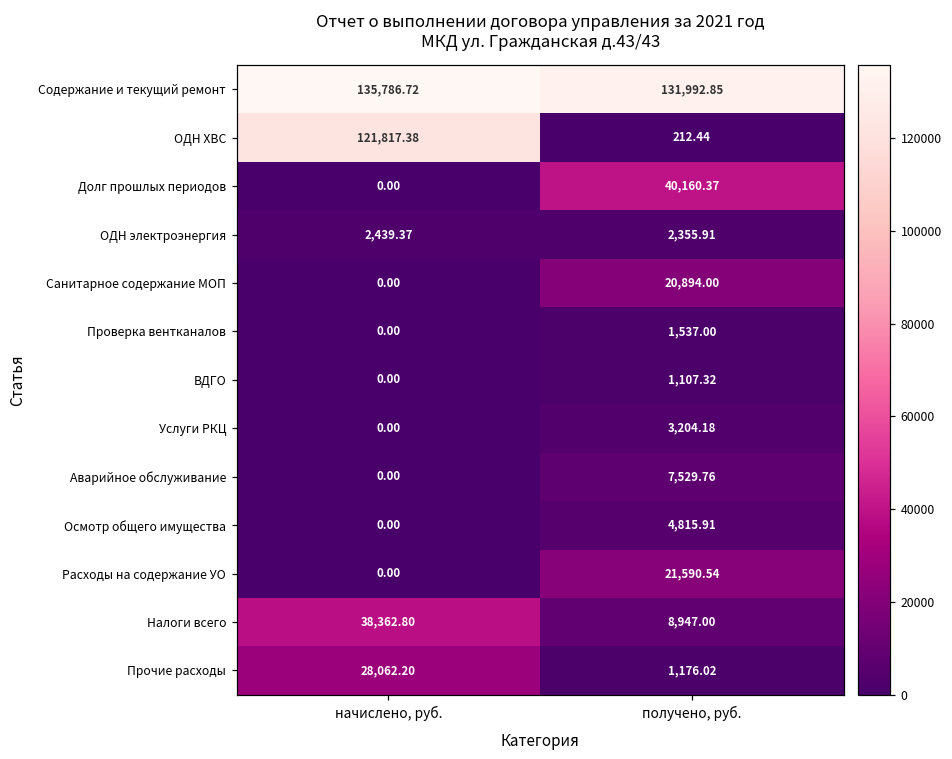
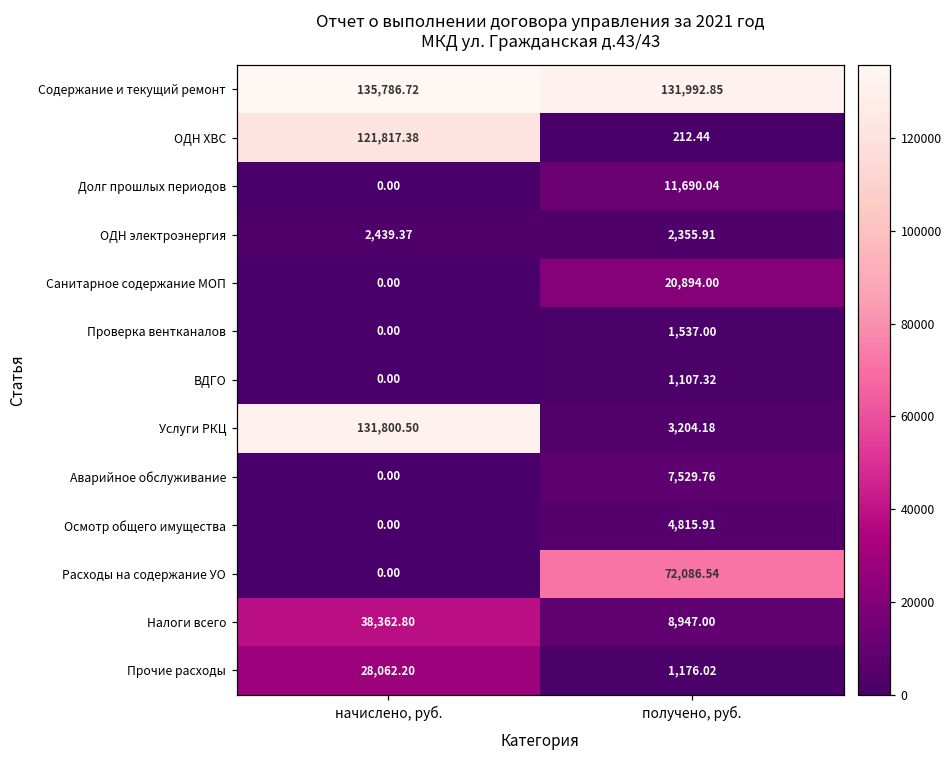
Долг прошлых периодов, получено, руб.: 40,160.37 -> 11,690.04
Услуги РКЦ, начислено, руб.: 0.00 -> 131,800.50
Расходы на содержание УО, получено, руб.: 21,590.54 -> 72,086.54
